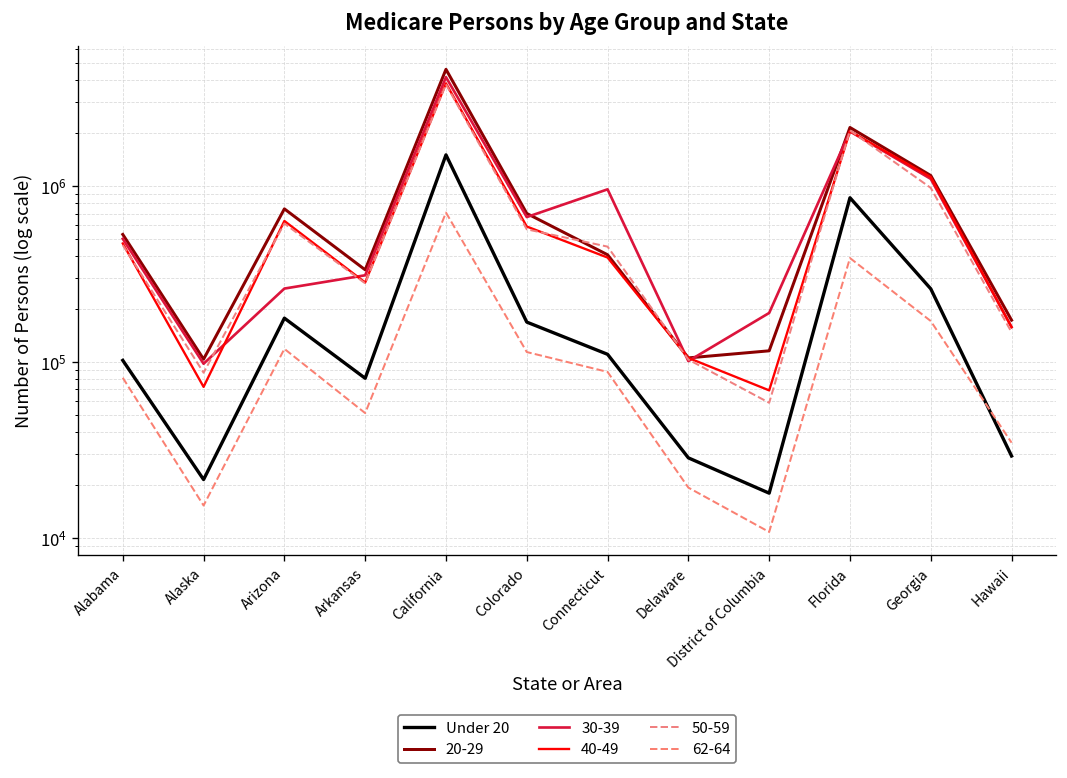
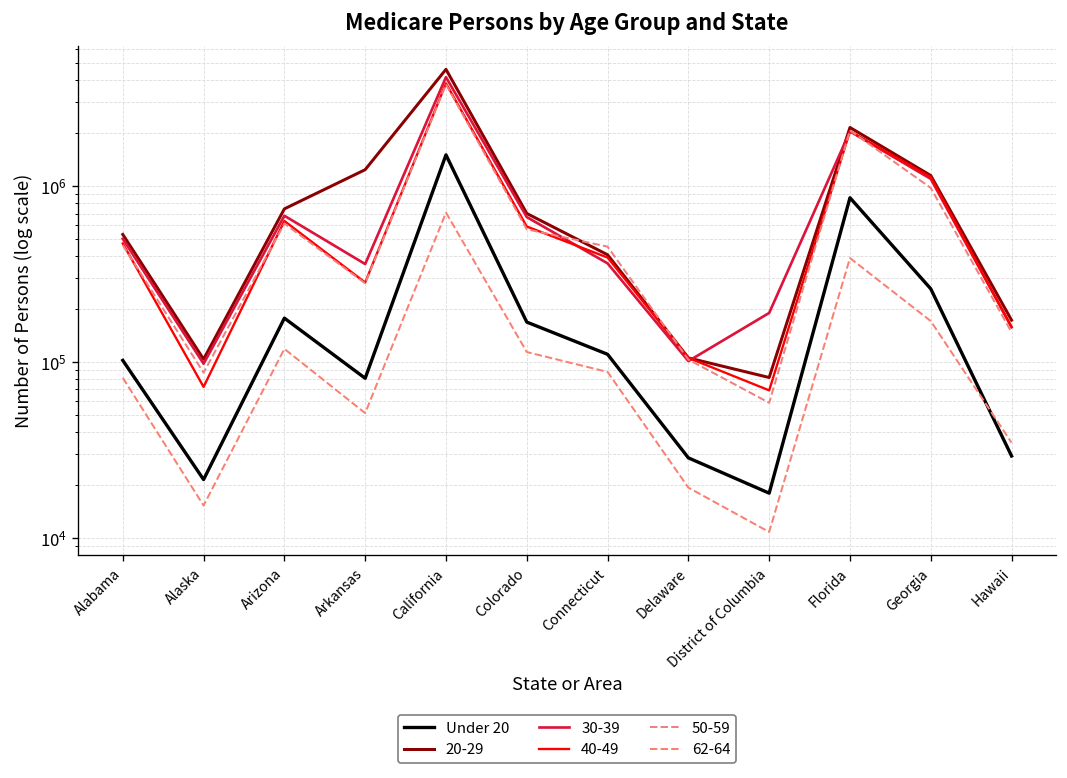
30-39, Arizona: 260000 -> 700000
20-29, Arkansas: 340000 -> 1200000
30-39, Arkansas: 310000 -> 360000
30-39, Connecticut: 1000000 -> 360000
20-29, District of Columbia: 120000 -> 80000
